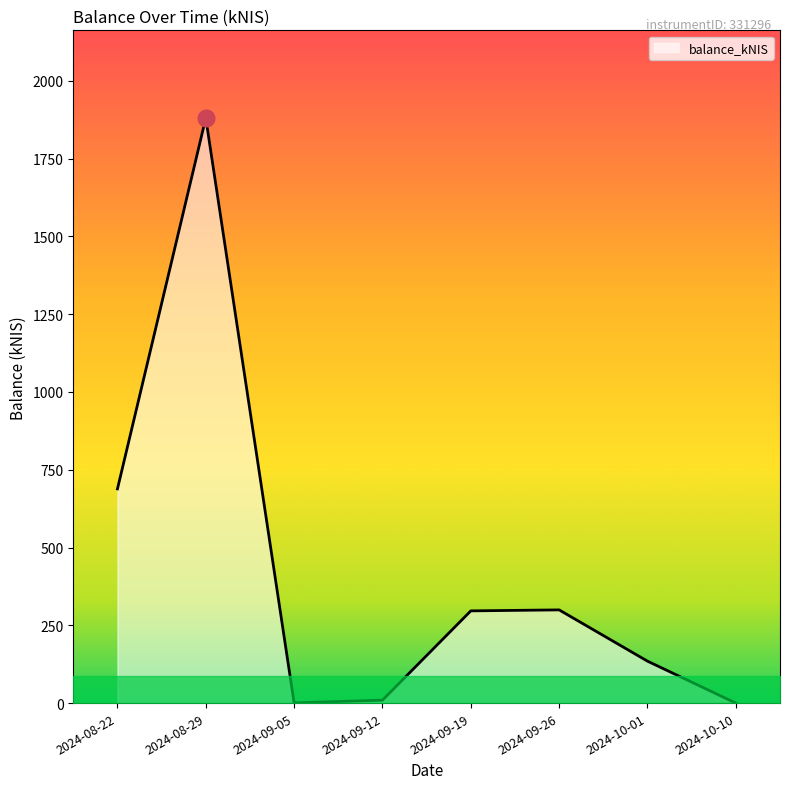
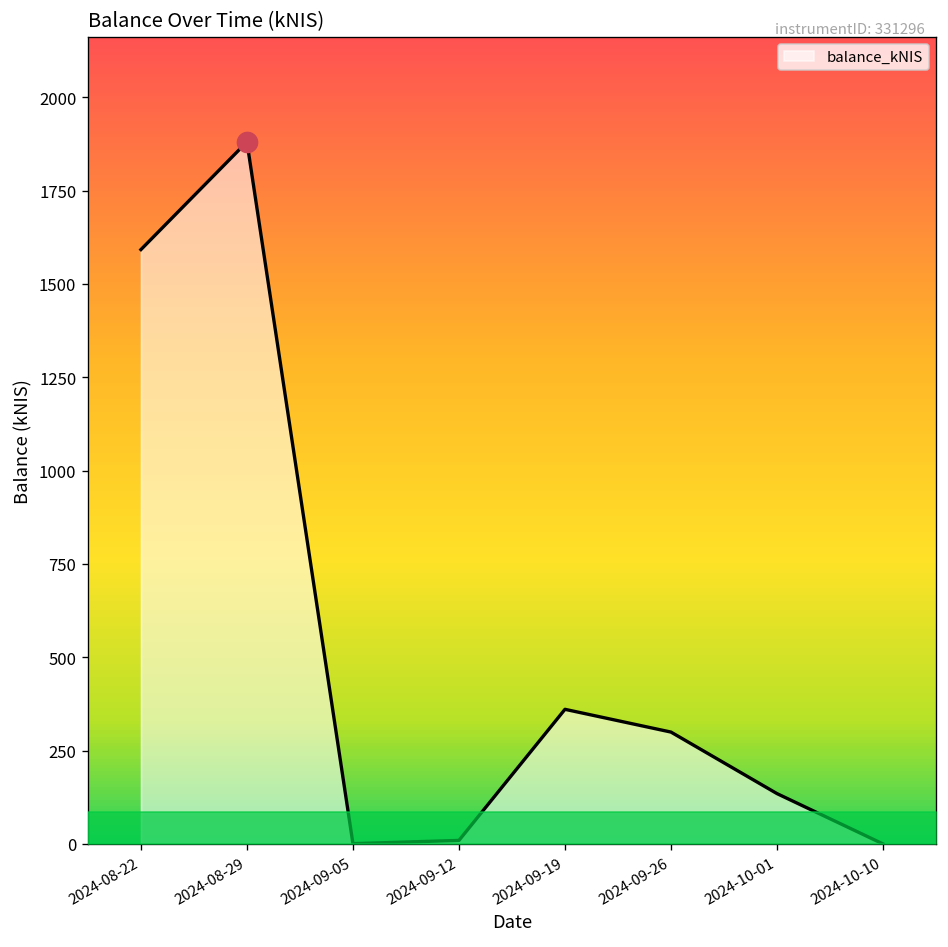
balance_kNIS, 2024-08-22: 690 -> 1590
balance_kNIS, 2024-09-19: 300 -> 360
